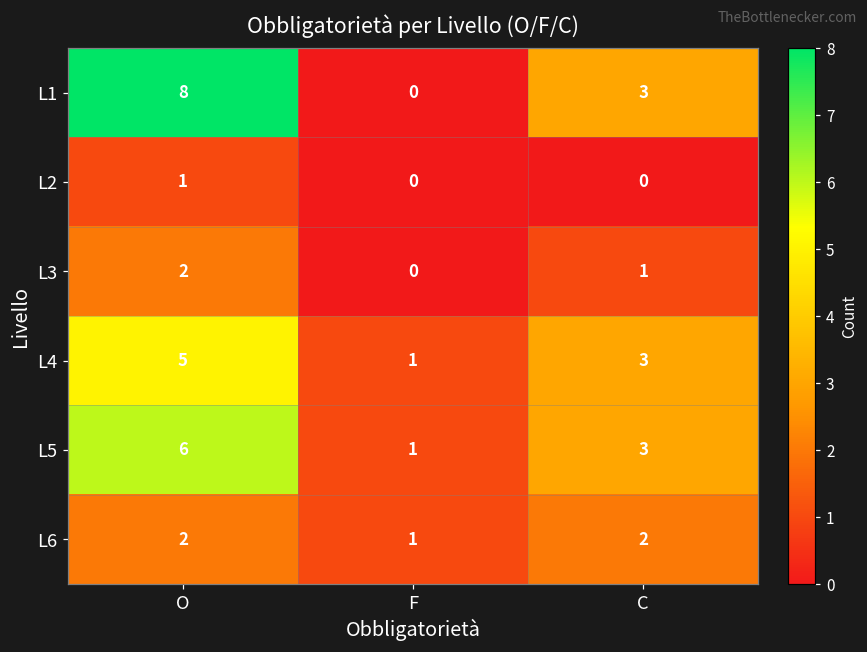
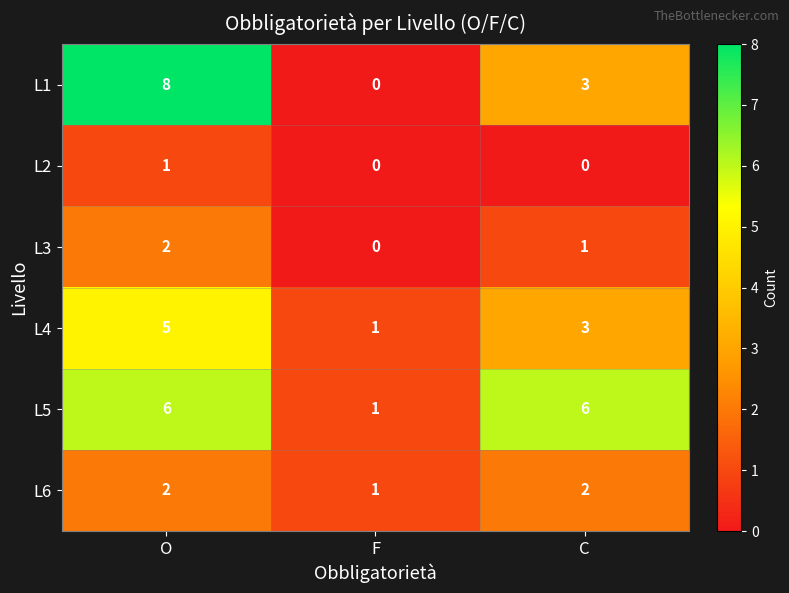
L5, C: 3 -> 6
